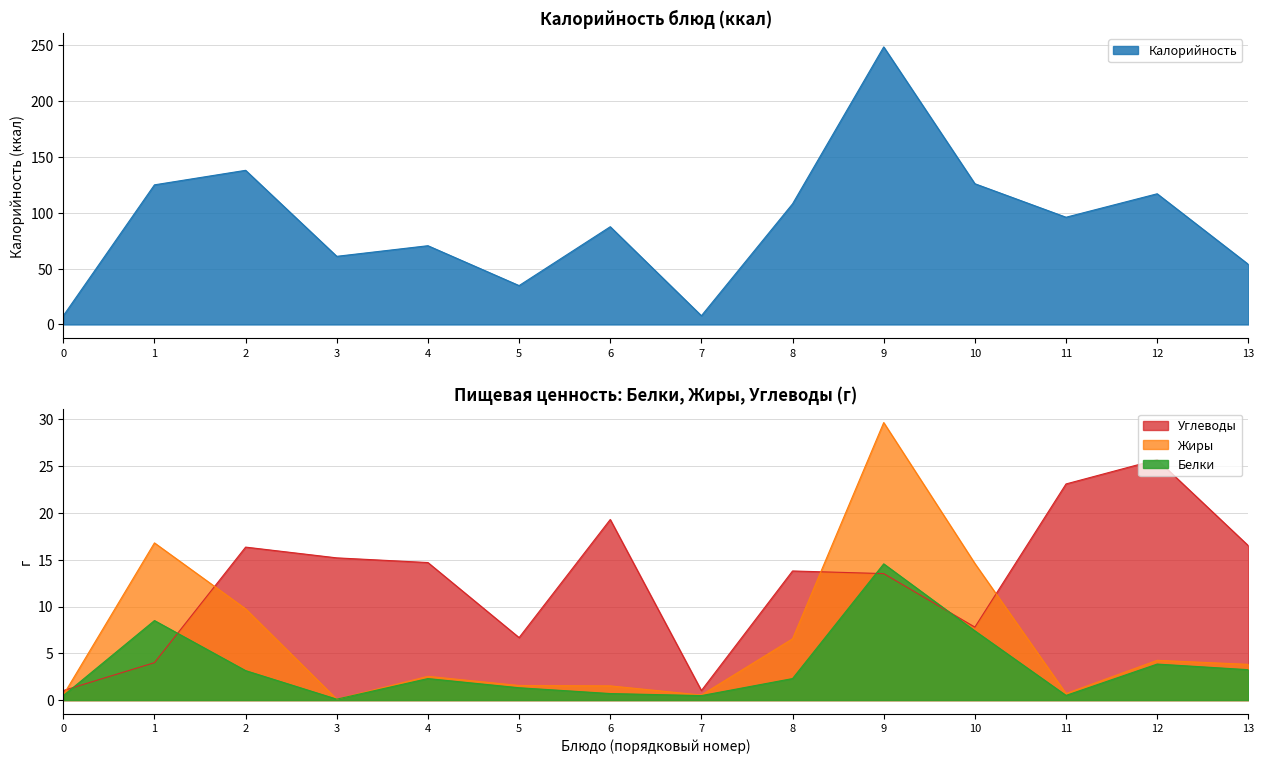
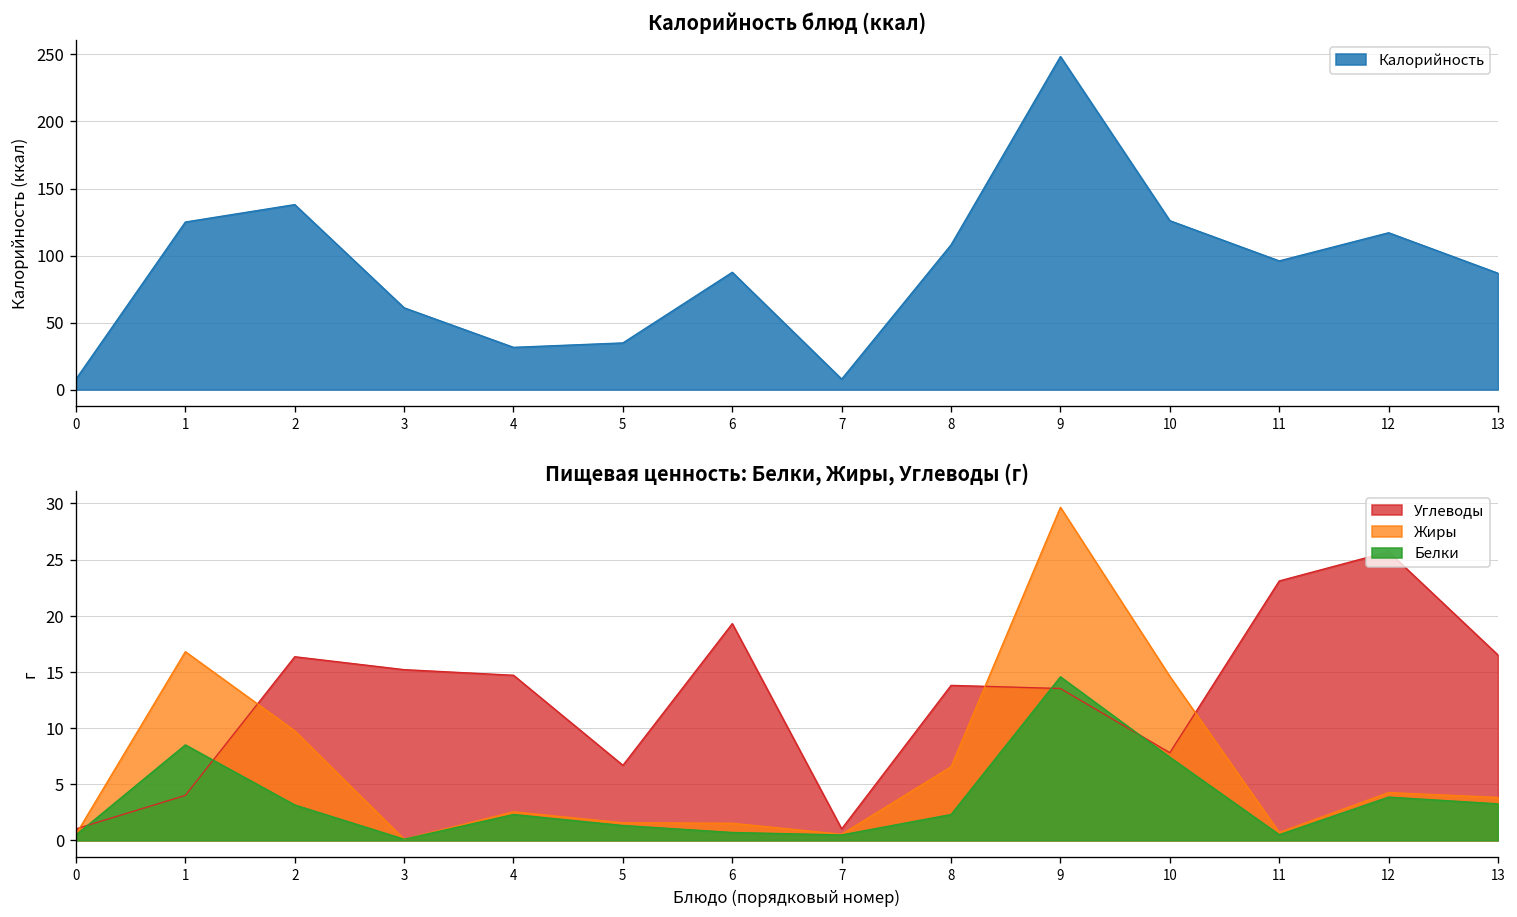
Калорийность блюд (ккал), 4: 71 -> 32
Калорийность блюд (ккал), 13: 54 -> 87
